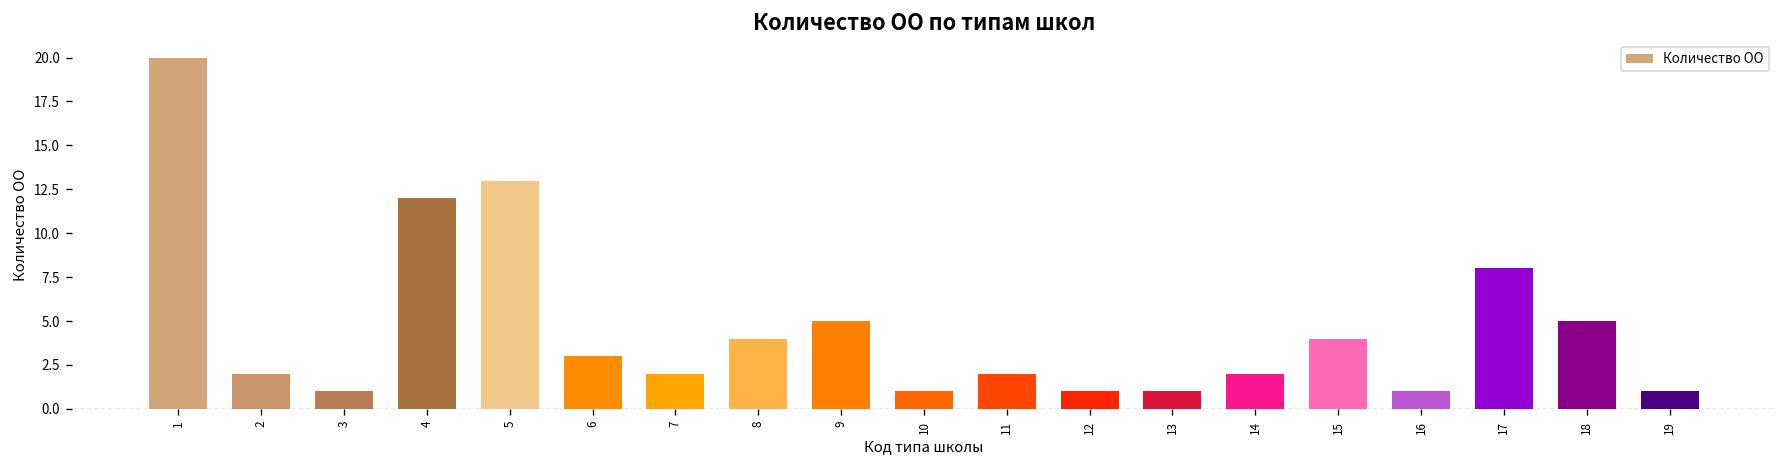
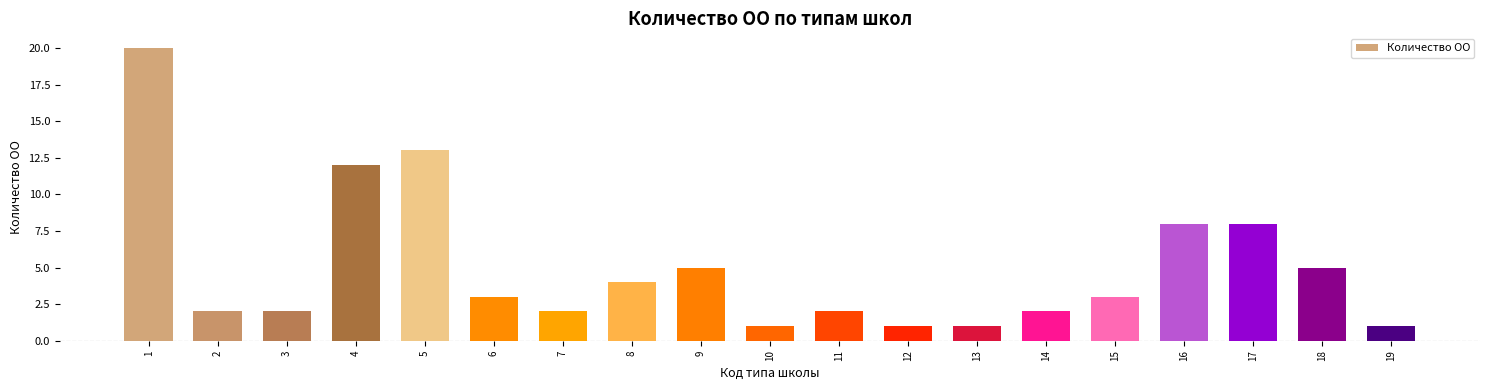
3: 1 -> 2
15: 4 -> 3
16: 1 -> 8
